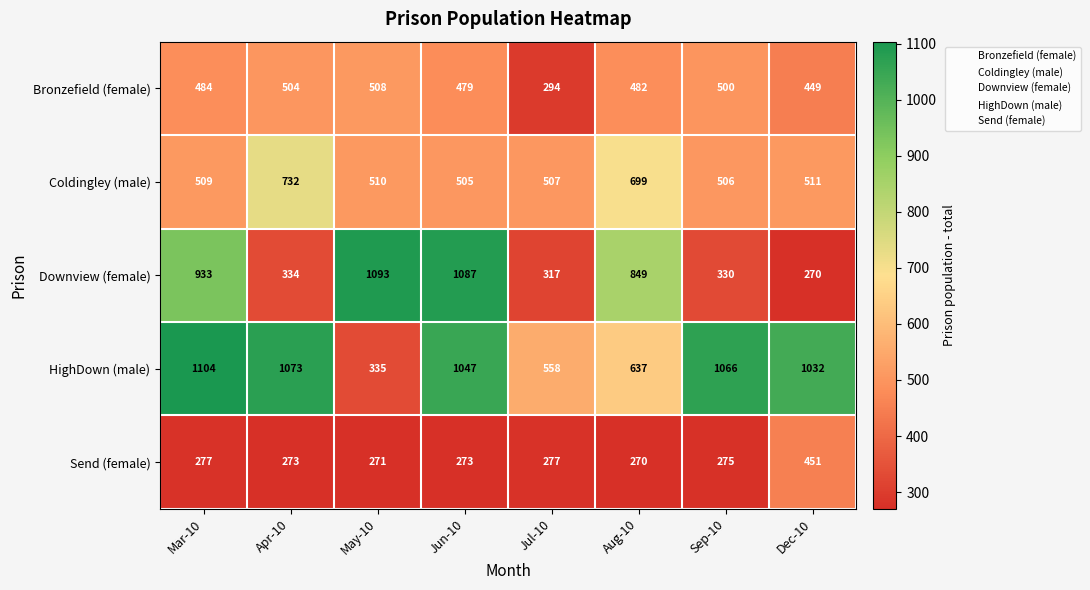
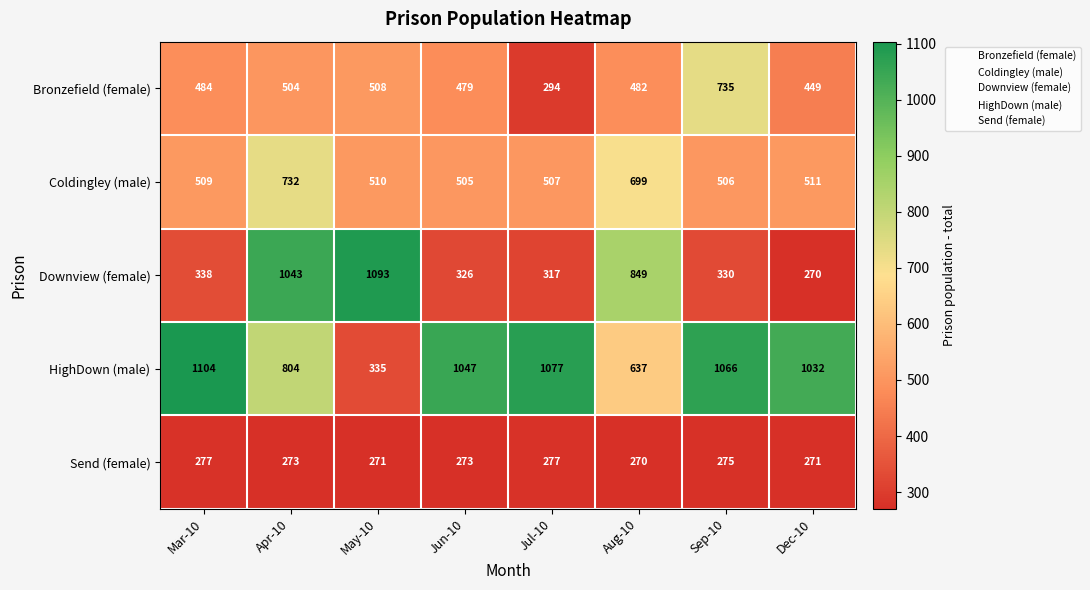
Bronzefield (female), Sep-10: 500 -> 735
Downview (female), Mar-10: 933 -> 338
Downview (female), Apr-10: 334 -> 1043
Downview (female), Jun-10: 1087 -> 326
HighDown (male), Apr-10: 1073 -> 804
HighDown (male), Jul-10: 558 -> 1077
Send (female), Dec-10: 451 -> 271
